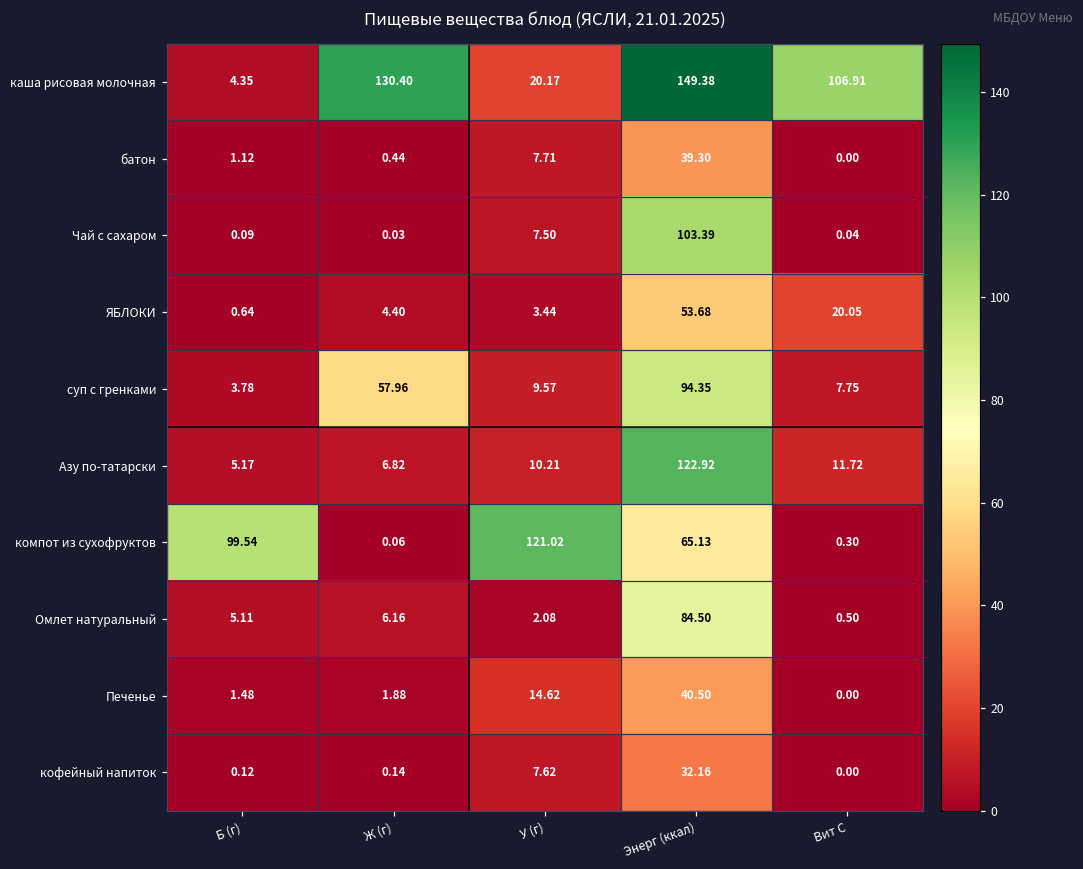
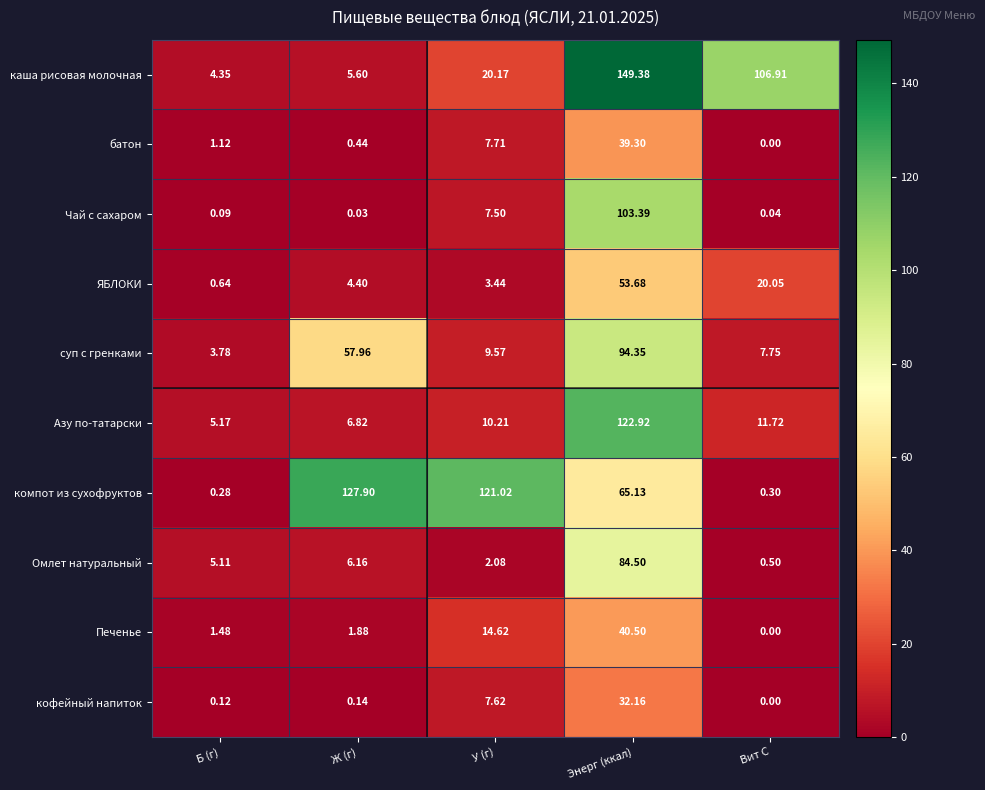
каша рисовая молочная, Ж (г): 130.40 -> 5.60
компот из сухофруктов, Б (г): 99.54 -> 0.28
компот из сухофруктов, Ж (г): 0.06 -> 127.90
